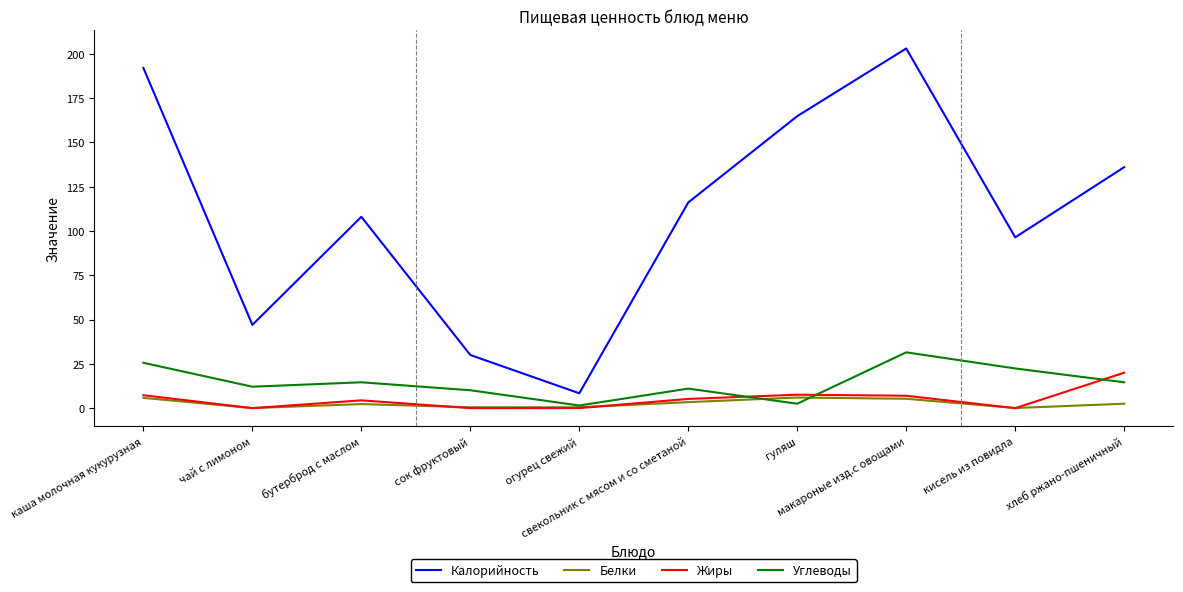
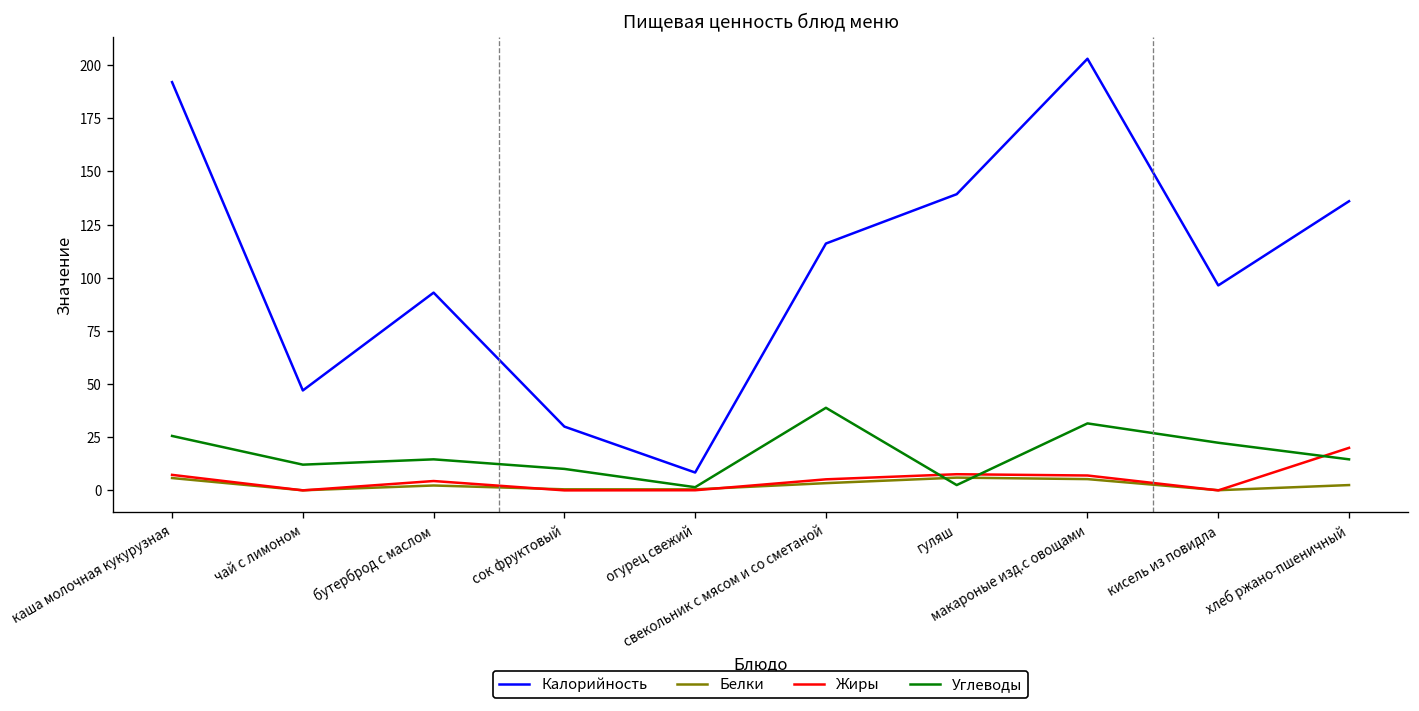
Калорийность, бутерброд с маслом: 108 -> 93
Углеводы, свекольник с мясом и со сметаной: 11 -> 39
Калорийность, гуляш: 165 -> 139
